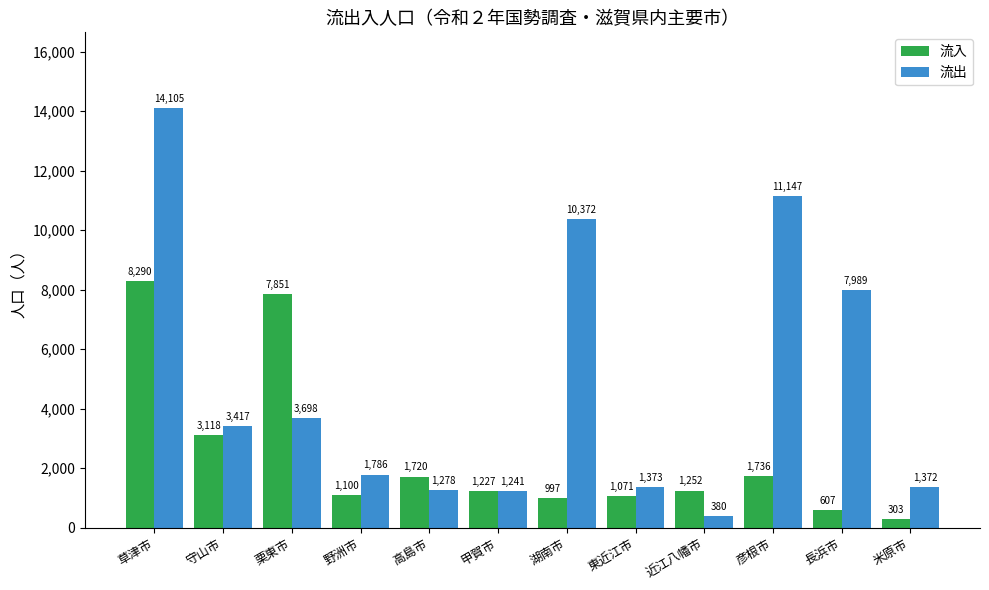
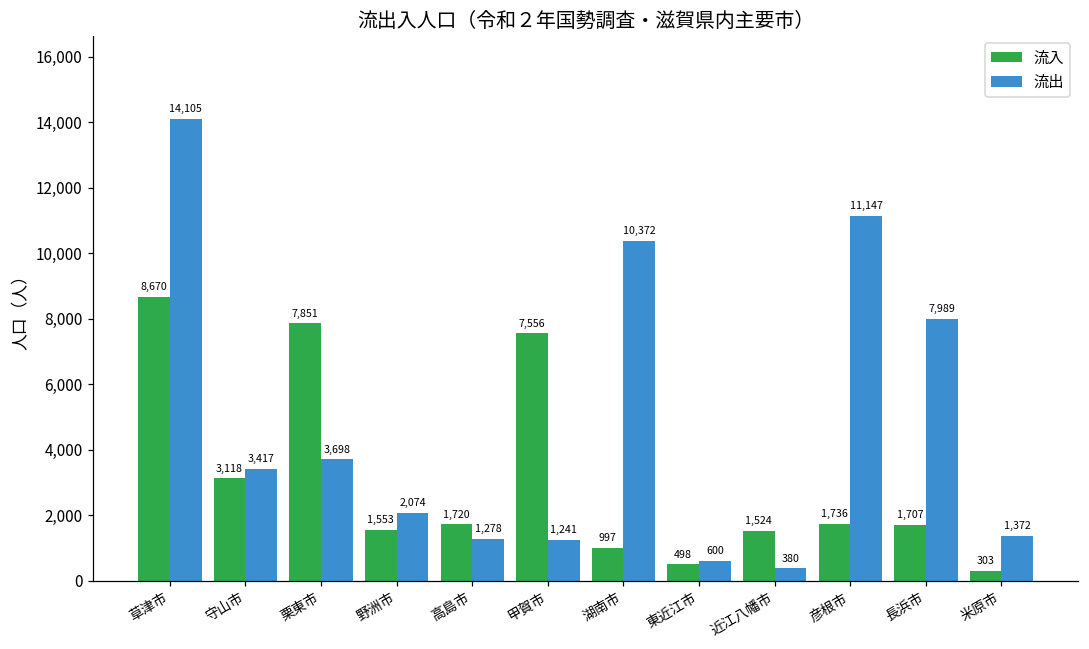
流入, 草津市: 8,290 -> 8,670
流入, 野洲市: 1,100 -> 1,553
流出, 野洲市: 1,786 -> 2,074
流入, 甲賀市: 1,227 -> 7,556
流入, 東近江市: 1,071 -> 498
流出, 東近江市: 1,373 -> 600
流入, 近江八幡市: 1,252 -> 1,524
流入, 長浜市: 607 -> 1,707
